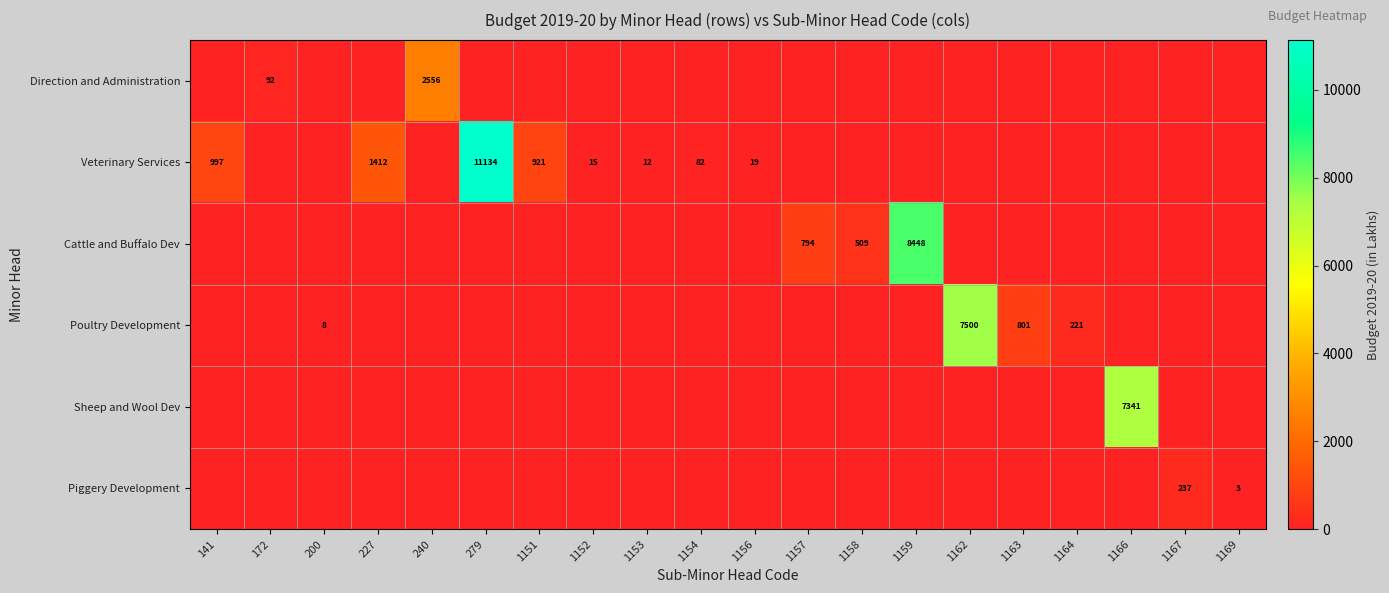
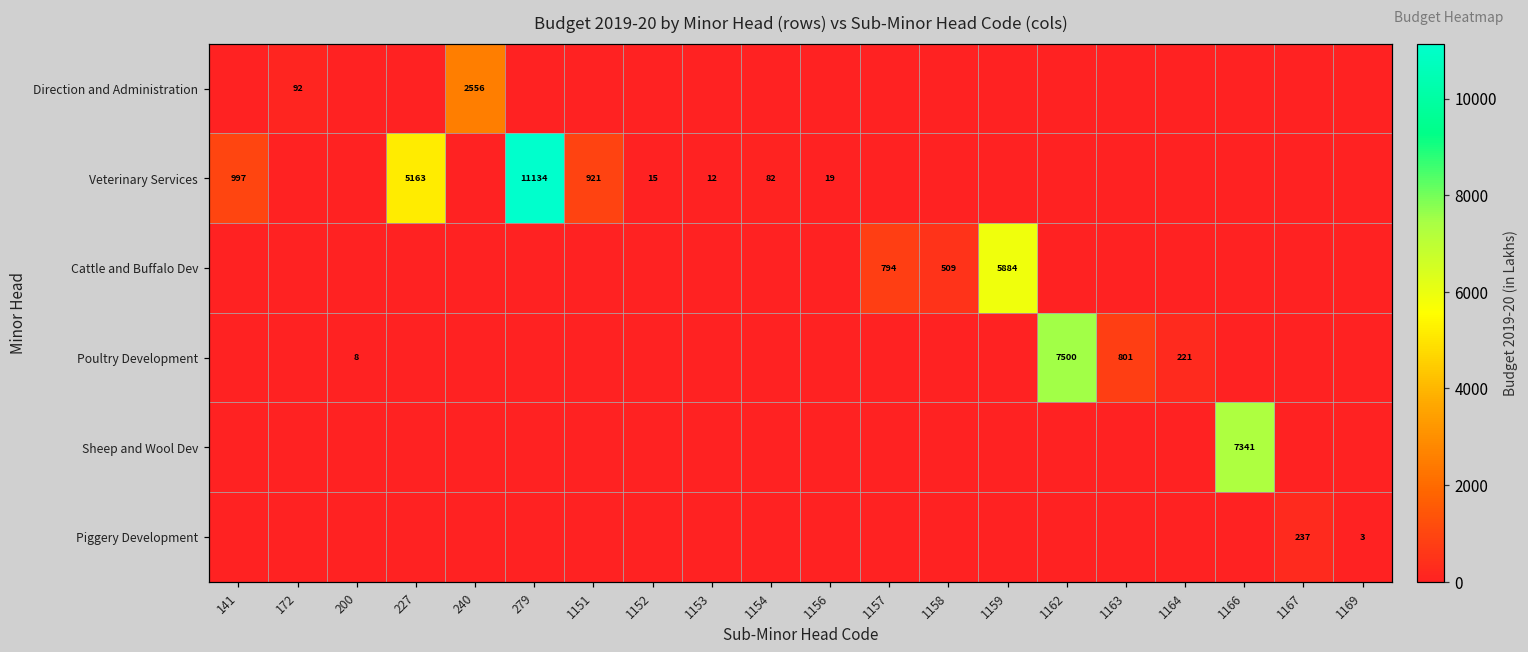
Veterinary Services, 227: 1412 -> 5163
Cattle and Buffalo Dev, 1159: 8448 -> 5884
